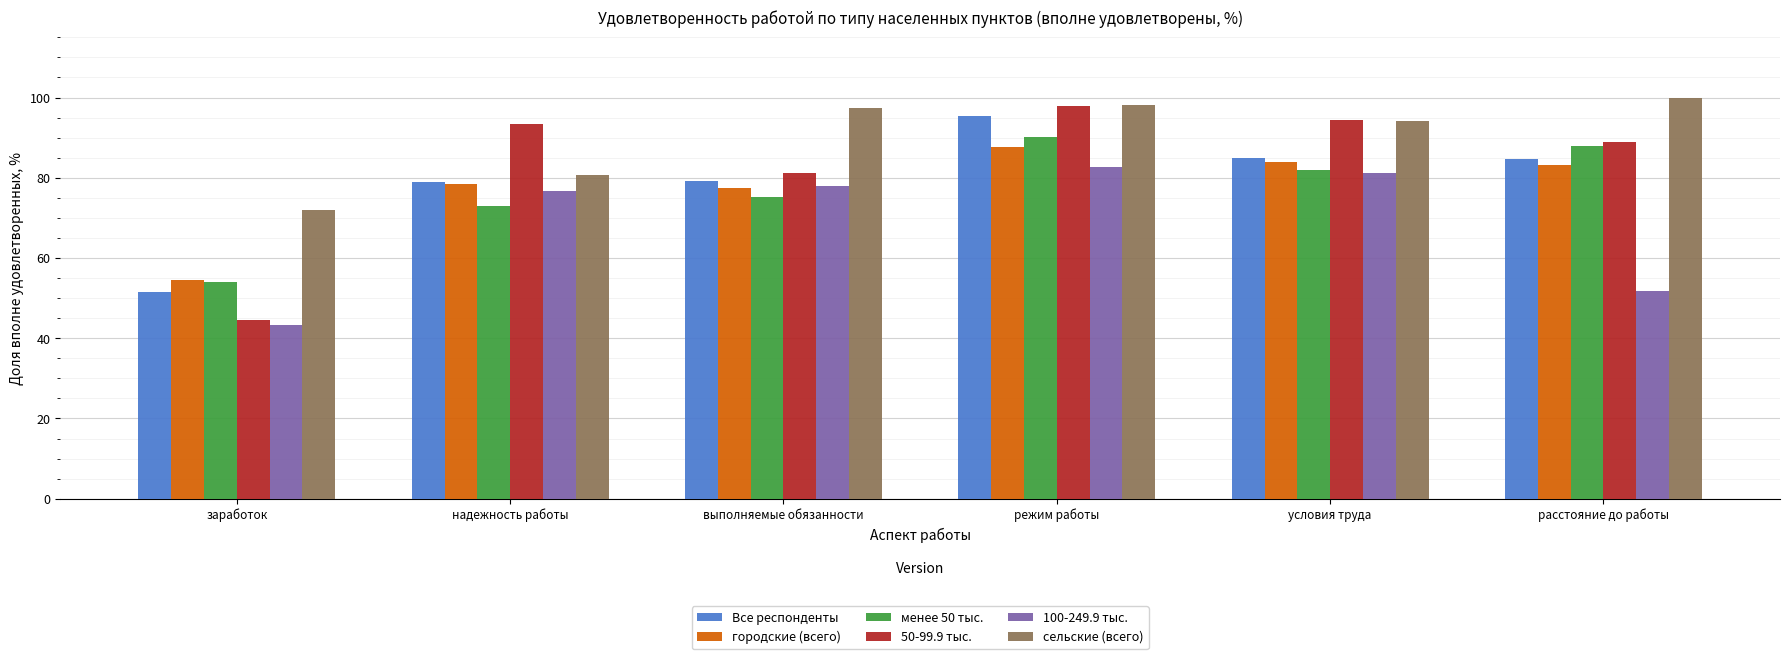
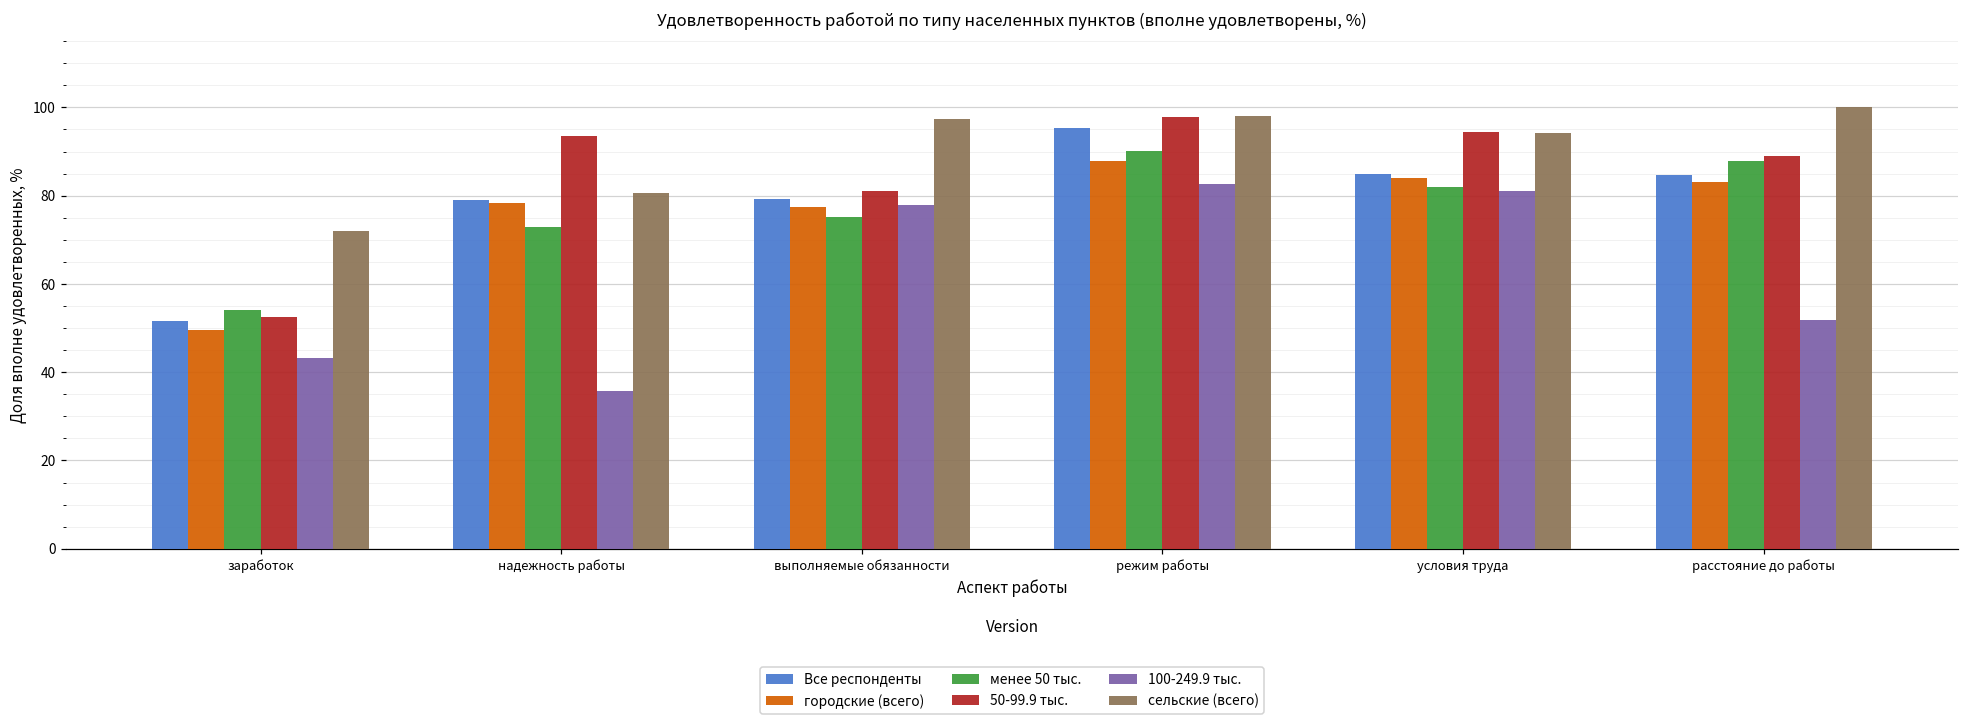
городские (всего), заработок: 54 -> 50
50-99.9 тыс., заработок: 45 -> 53
100-249.9 тыс., надежность работы: 77 -> 36
